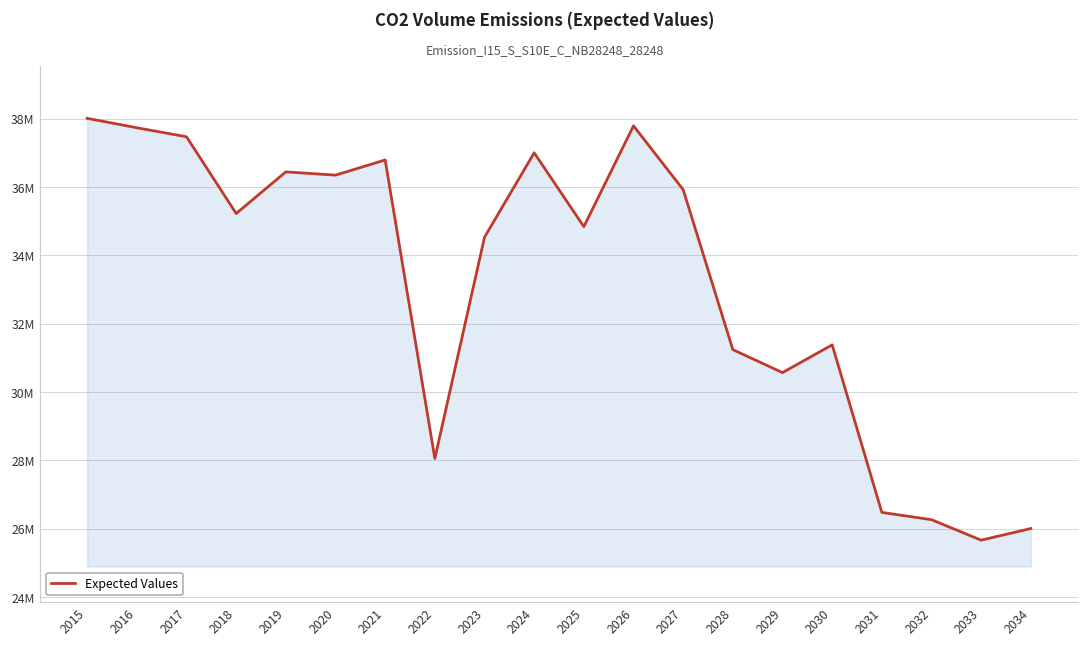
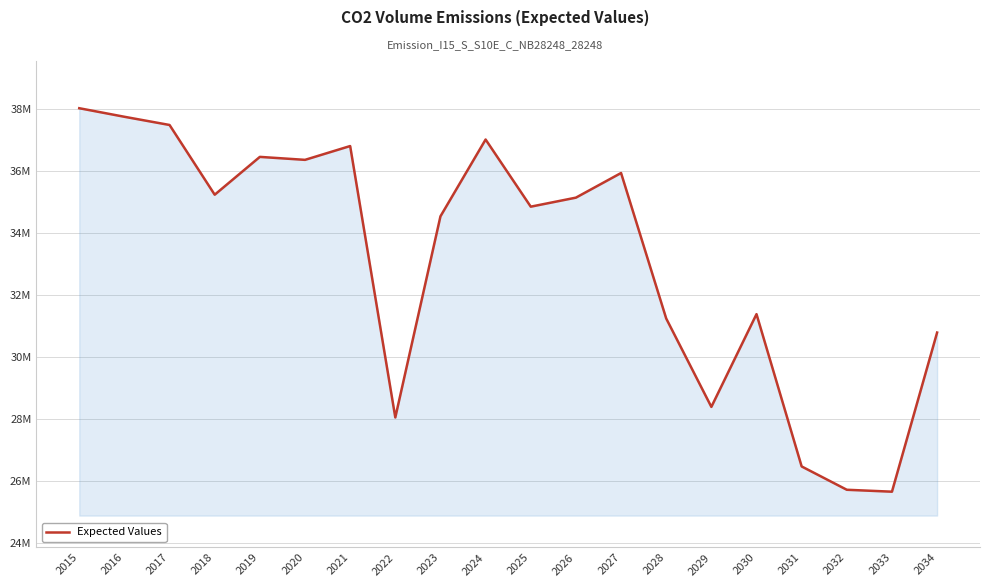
2026: 37800000 -> 35100000
2029: 30600000 -> 28400000
2032: 26300000 -> 25700000
2034: 26000000 -> 30800000
